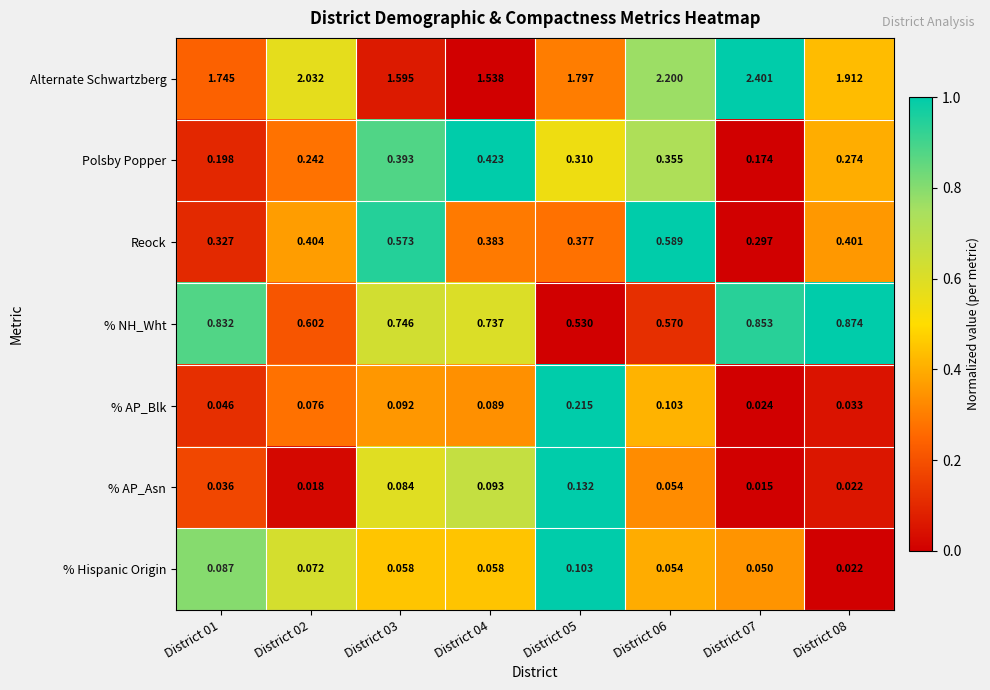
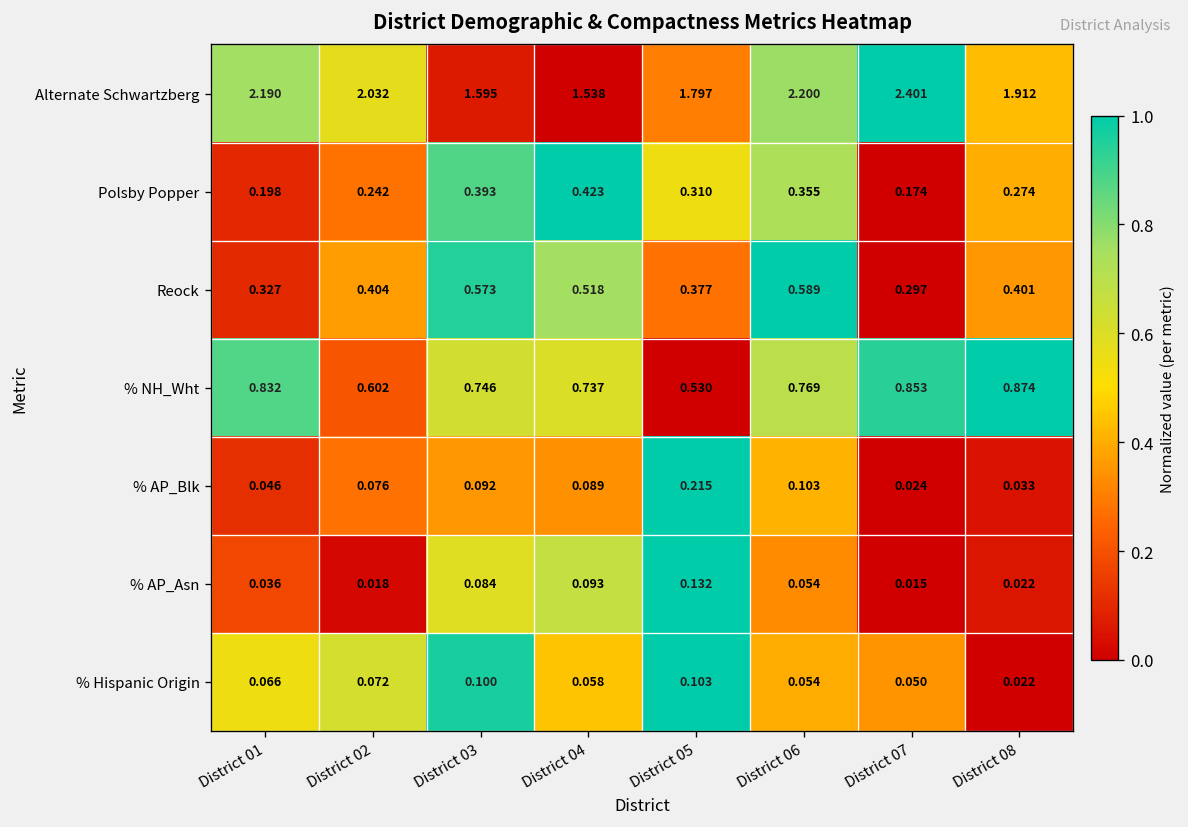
Alternate Schwartzberg, District 01: 1.745 -> 2.190
Reock, District 04: 0.383 -> 0.518
% NH_Wht, District 06: 0.570 -> 0.769
% Hispanic Origin, District 01: 0.087 -> 0.066
% Hispanic Origin, District 03: 0.058 -> 0.100
